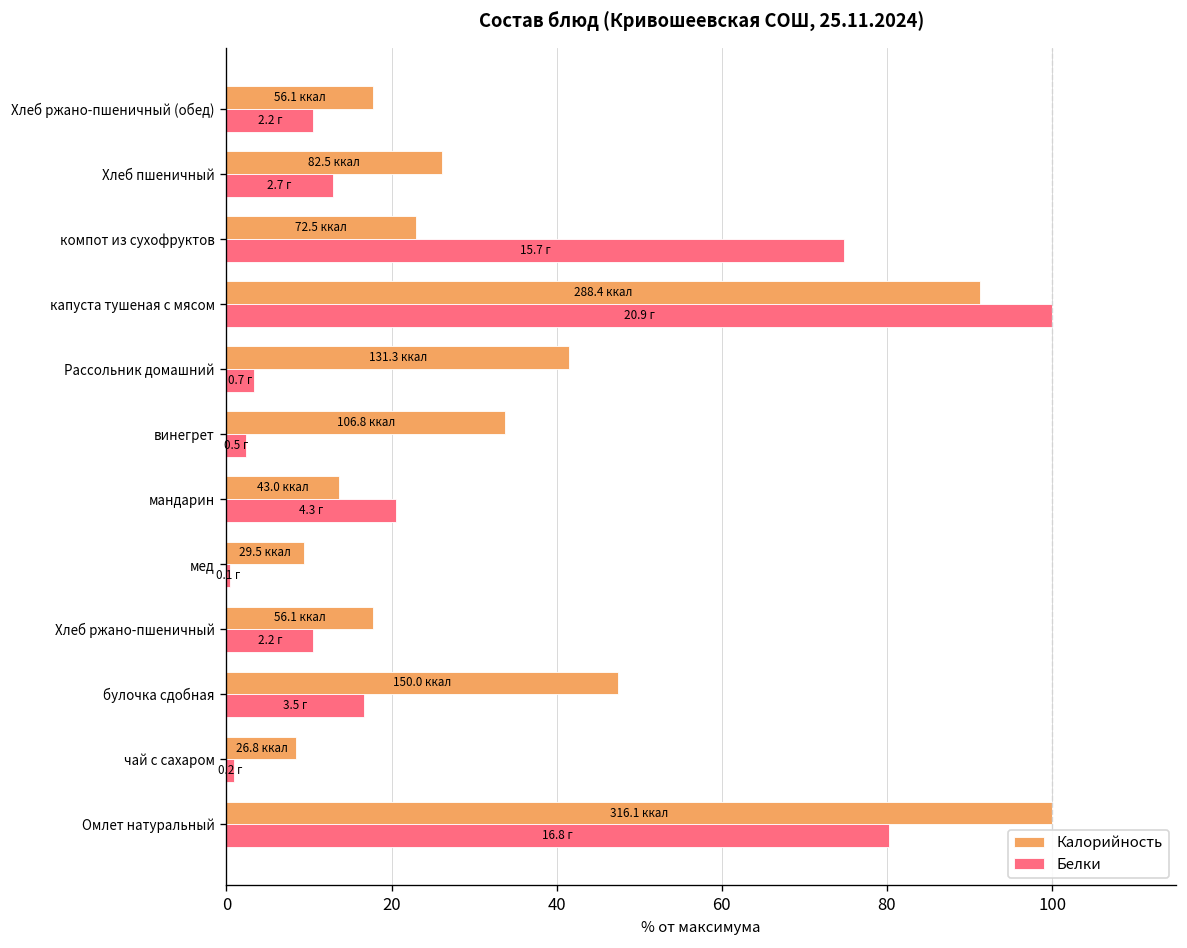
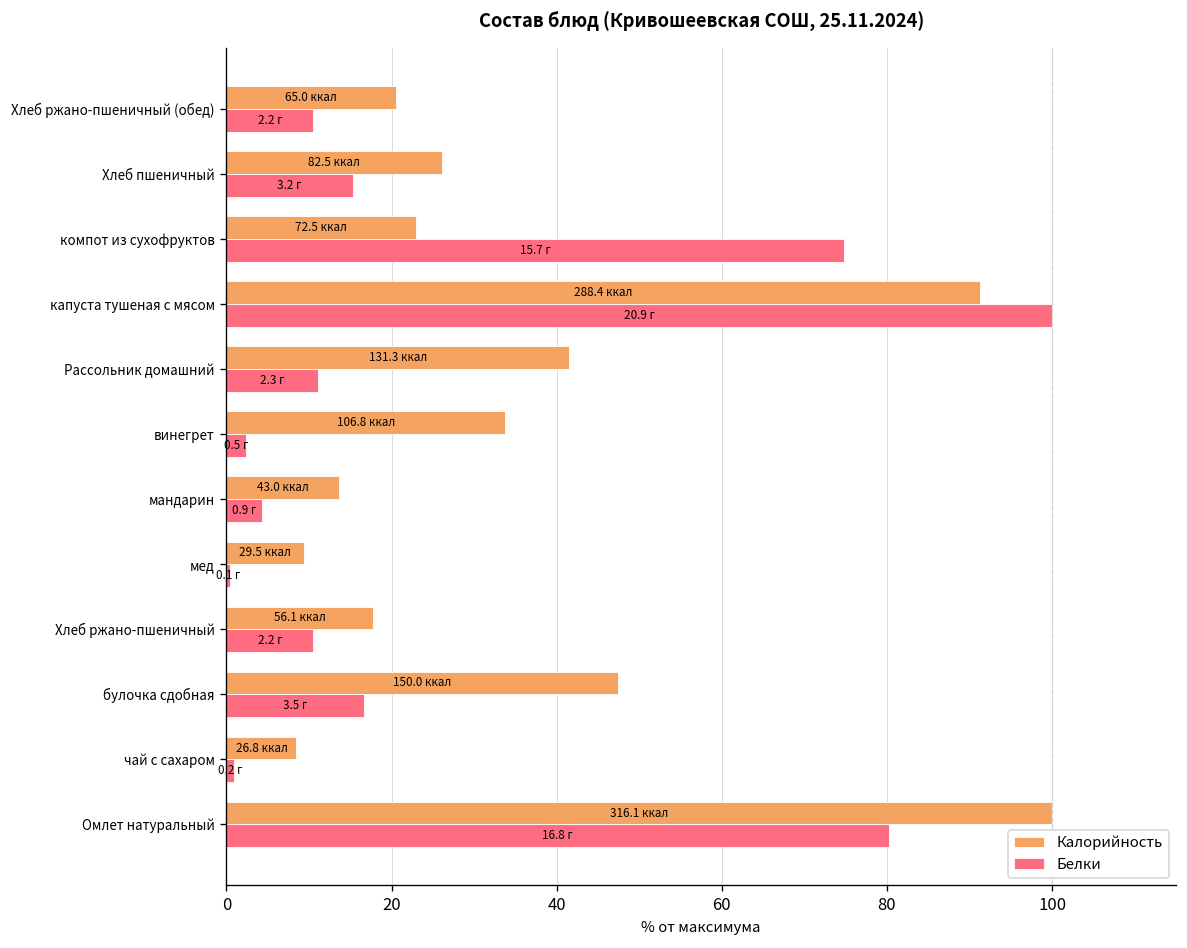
Калорийность, Хлеб ржано-пшеничный (обед): 56.1 -> 65.0
Белки, Хлеб пшеничный: 2.7 -> 3.2
Белки, Рассольник домашний: 0.7 -> 2.3
Белки, мандарин: 4.3 -> 0.9
